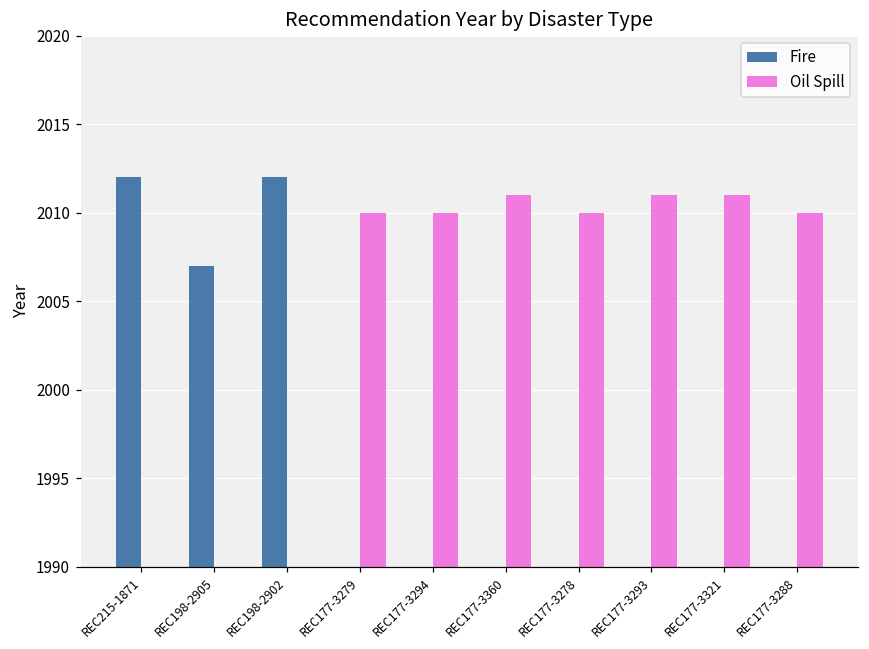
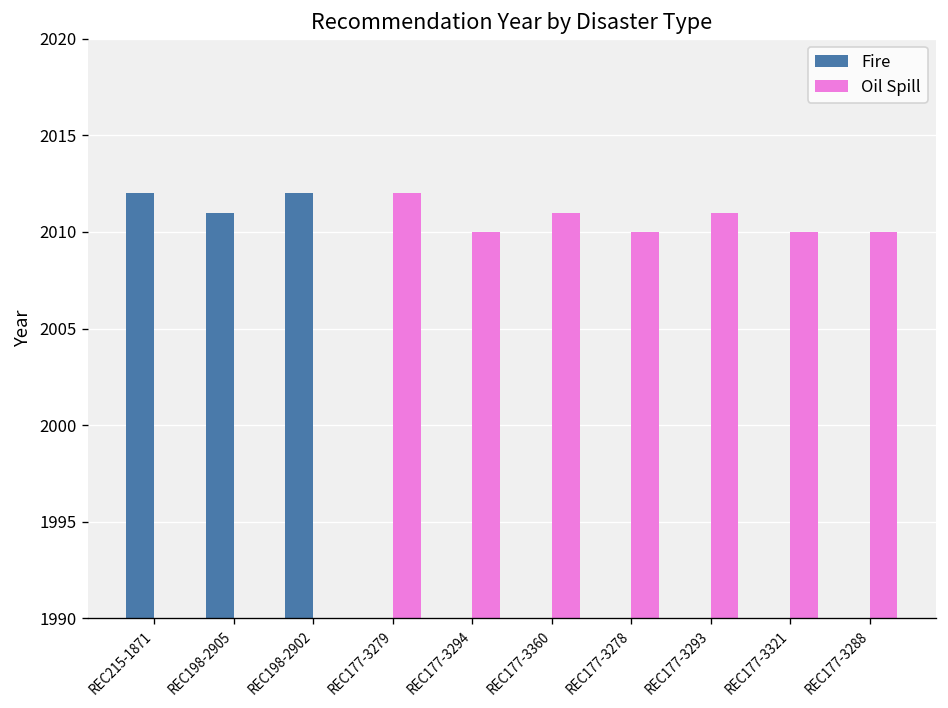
Fire, REC198-2905: 2007 -> 2011
Oil Spill, REC177-3279: 2010 -> 2012
Oil Spill, REC177-3321: 2011 -> 2010
